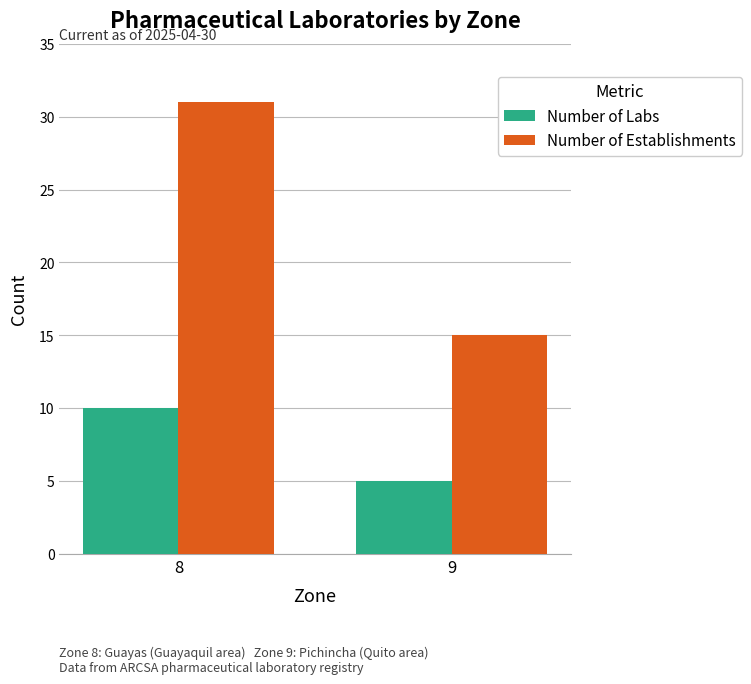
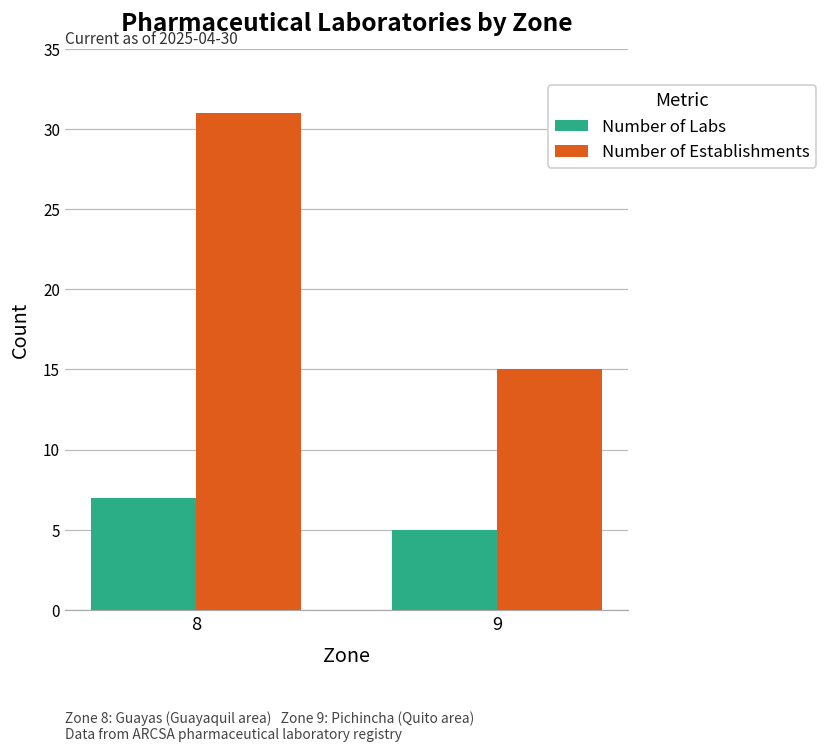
Number of Labs, 8: 10 -> 7
